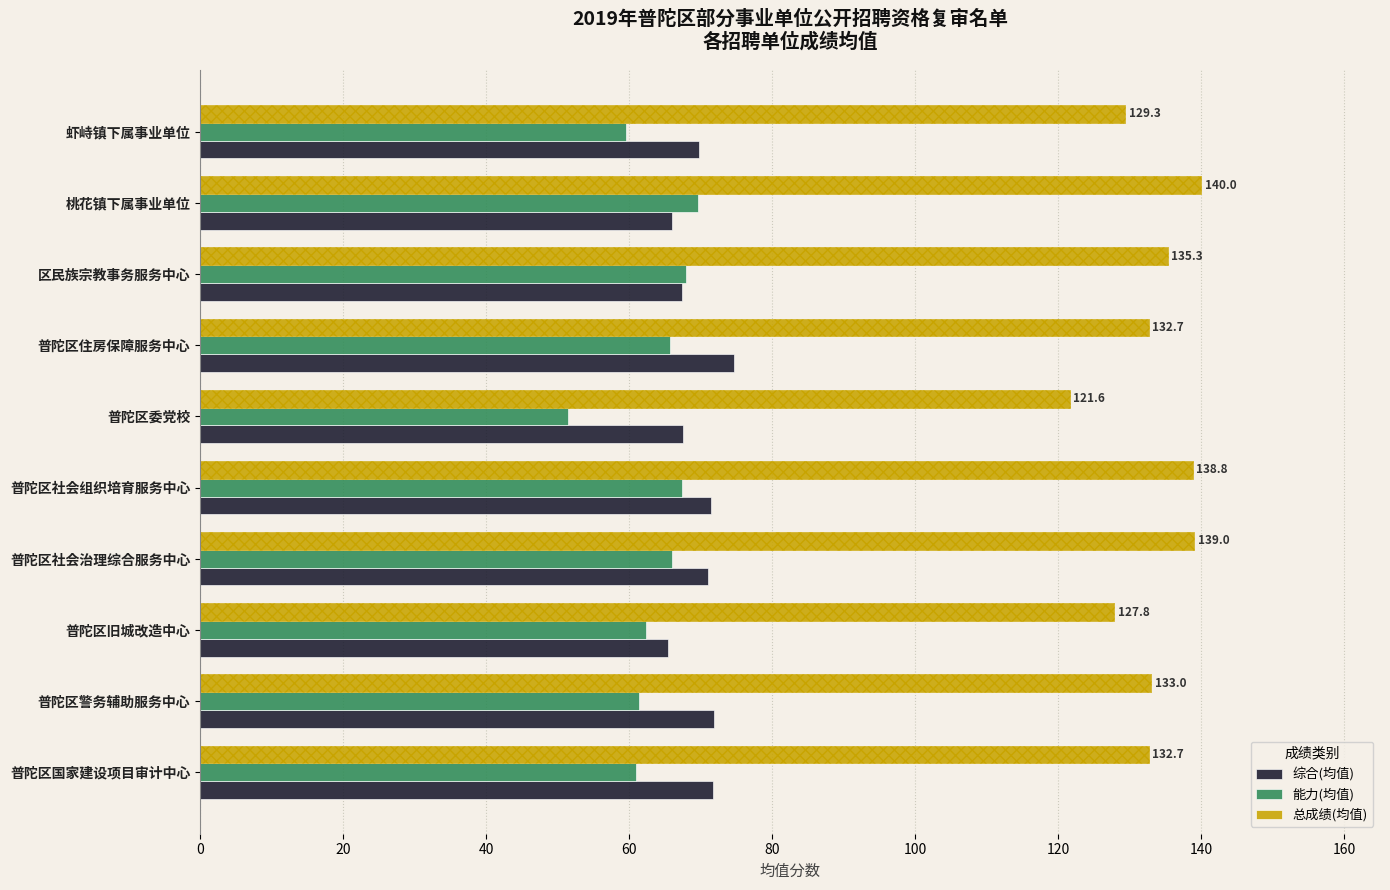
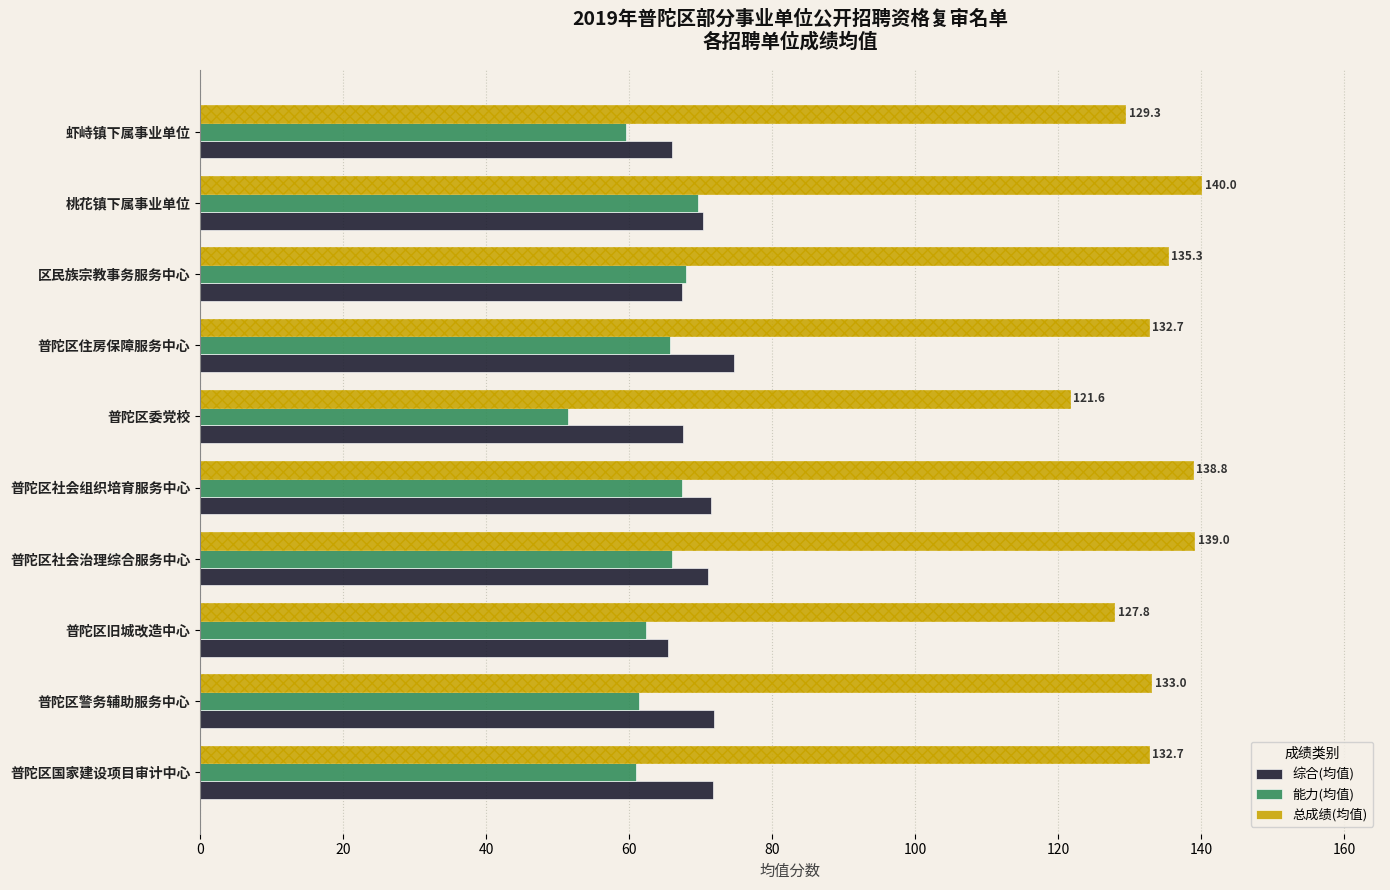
综合(均值), 虾峙镇下属事业单位: 70 -> 66
综合(均值), 桃花镇下属事业单位: 66 -> 70
